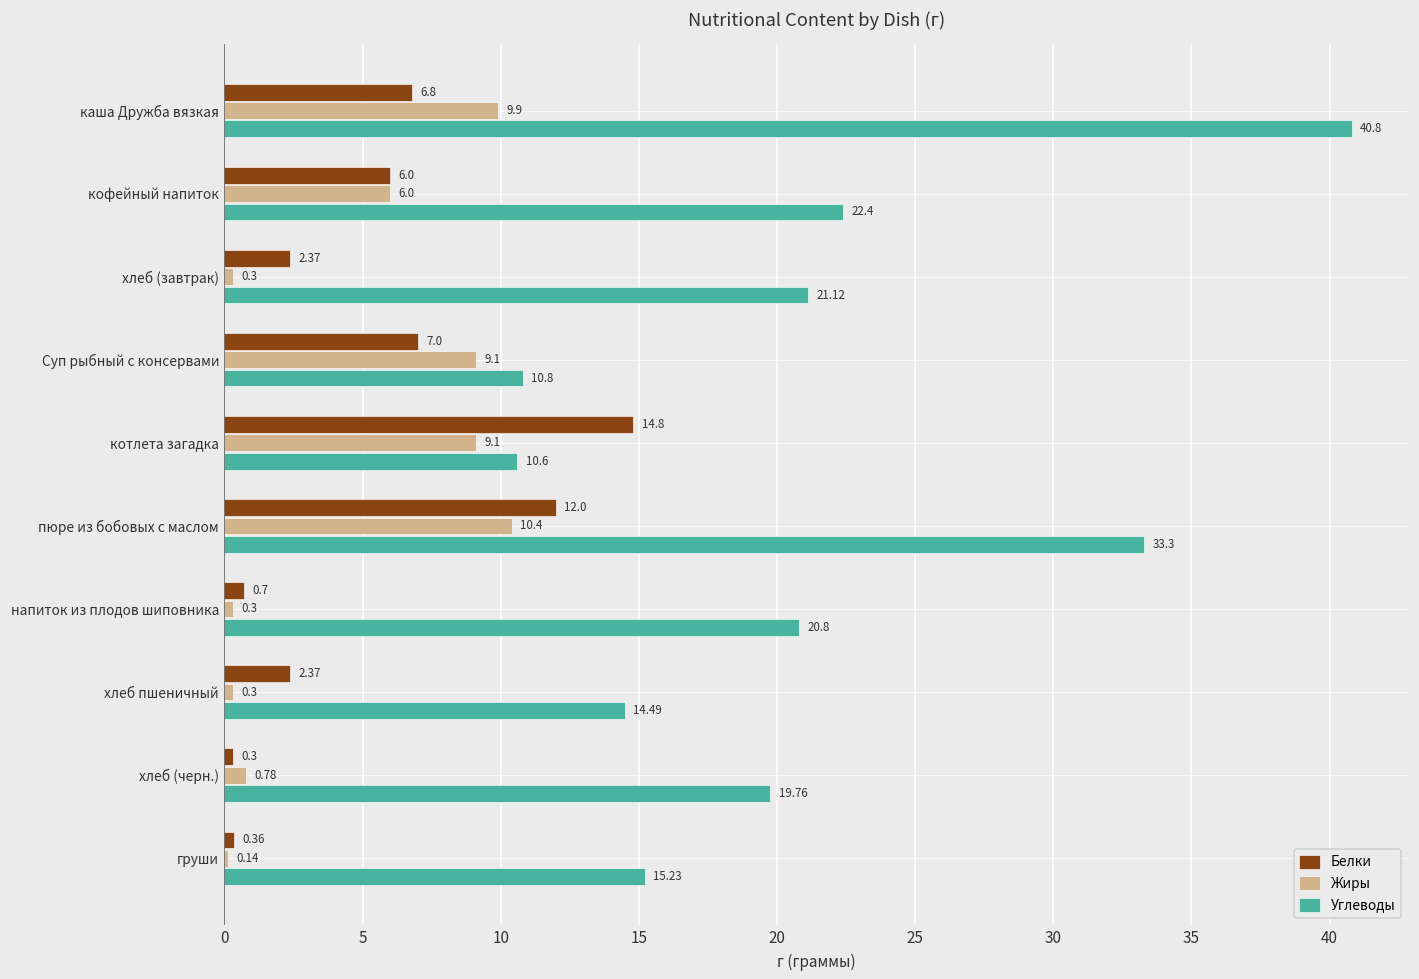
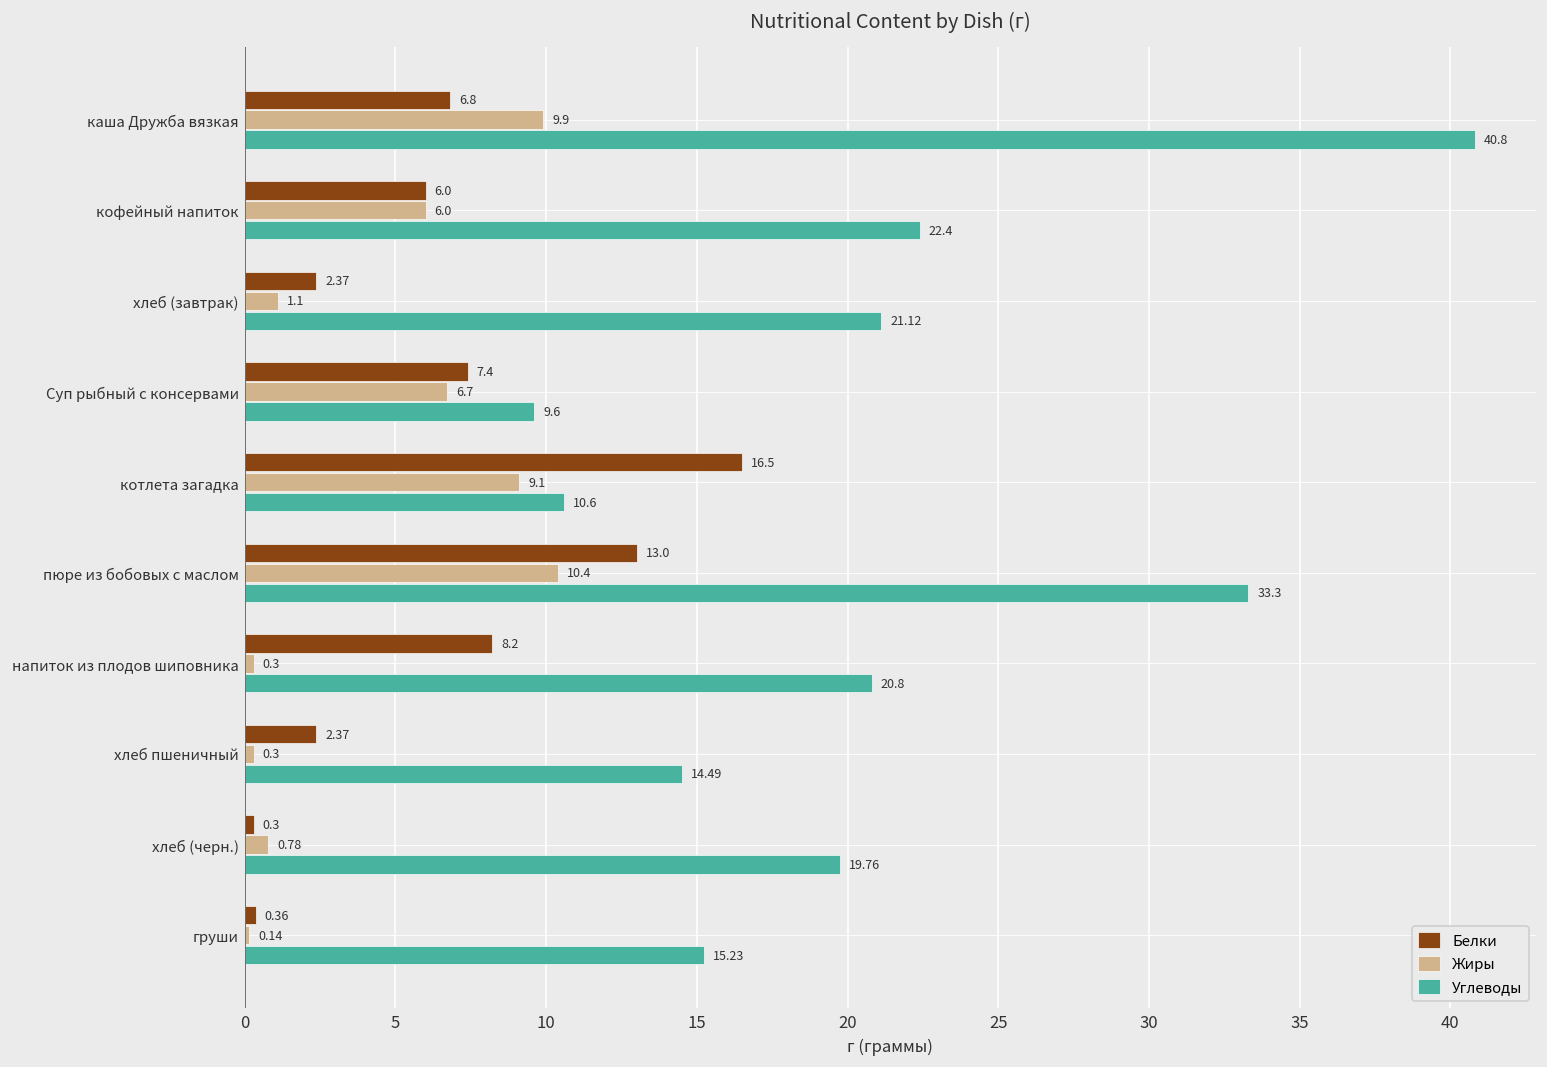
Жиры, хлеб (завтрак): 0.3 -> 1.1
Белки, Суп рыбный с консервами: 7.0 -> 7.4
Жиры, Суп рыбный с консервами: 9.1 -> 6.7
Углеводы, Суп рыбный с консервами: 10.8 -> 9.6
Белки, котлета загадка: 14.8 -> 16.5
Белки, пюре из бобовых с маслом: 12.0 -> 13.0
Белки, напиток из плодов шиповника: 0.7 -> 8.2
